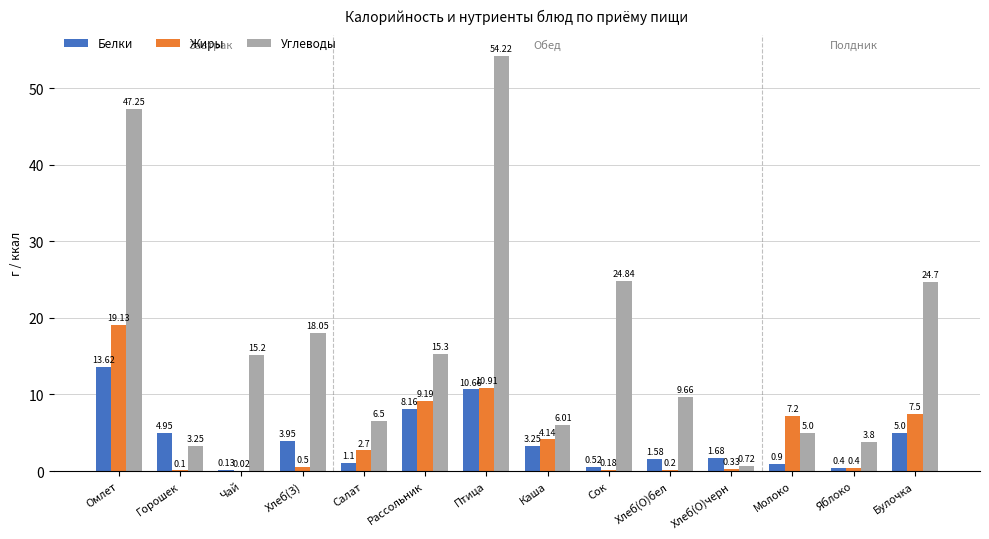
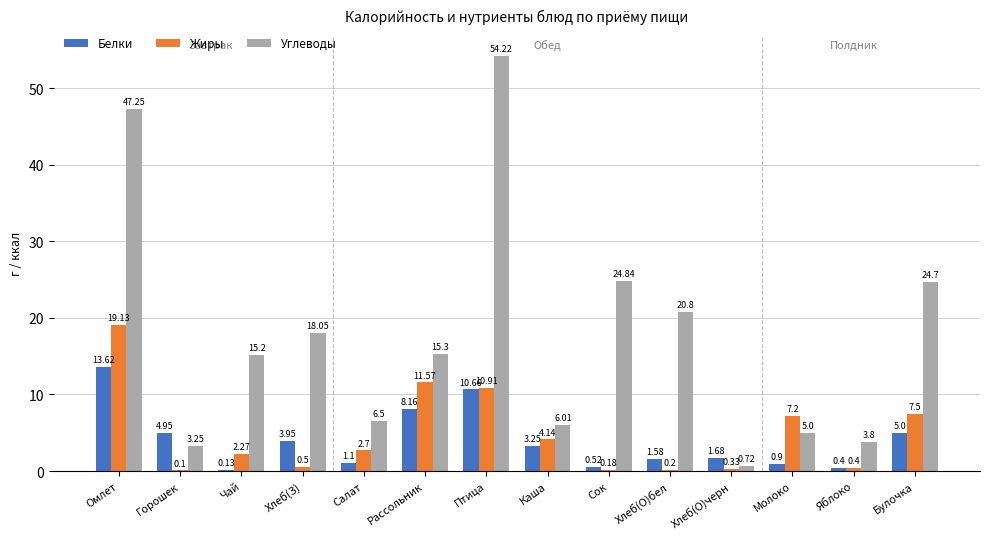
Жиры, Чай: 0.02 -> 2.27
Жиры, Рассольник: 9.19 -> 11.57
Углеводы, Хлеб(О)бел: 9.66 -> 20.8
